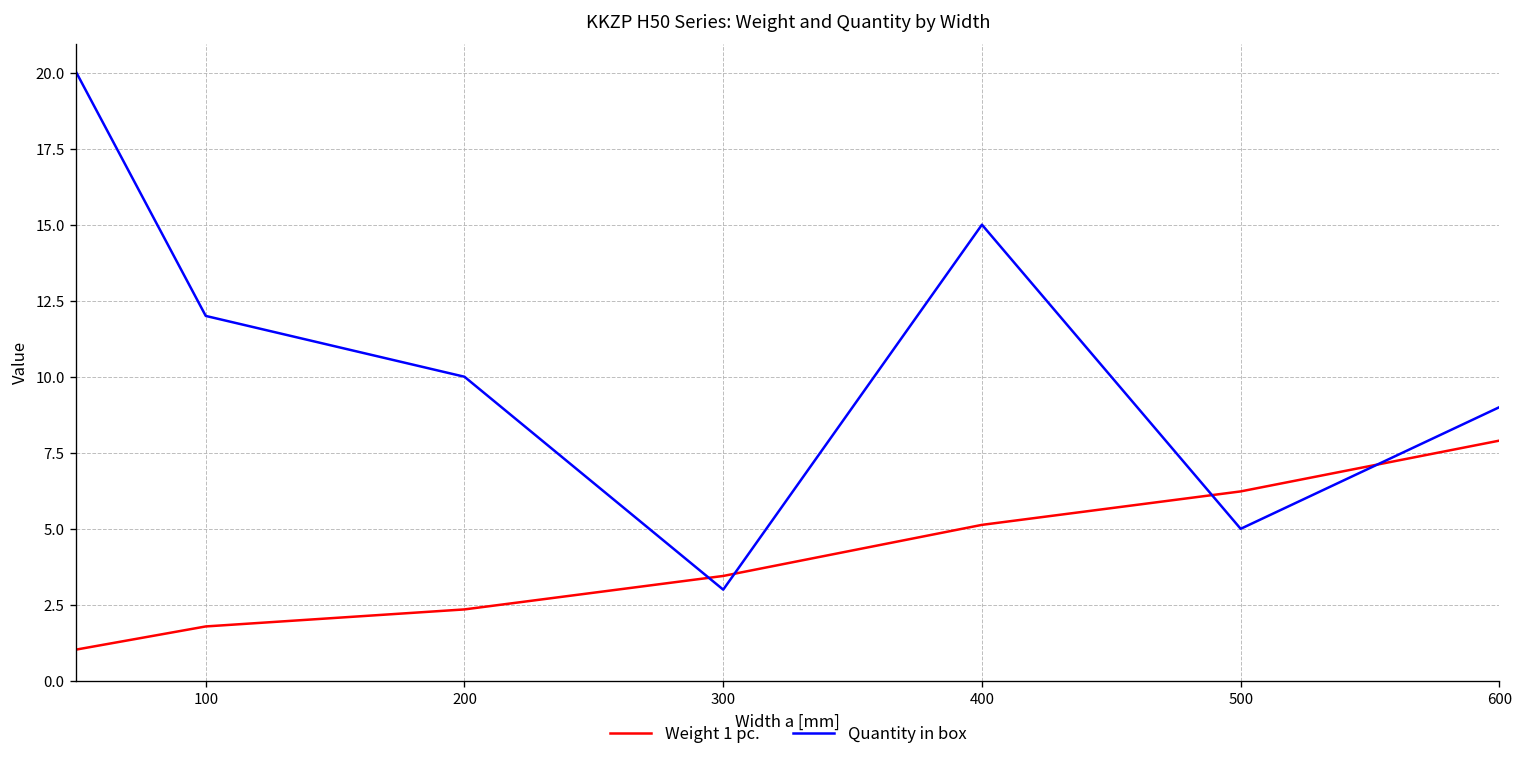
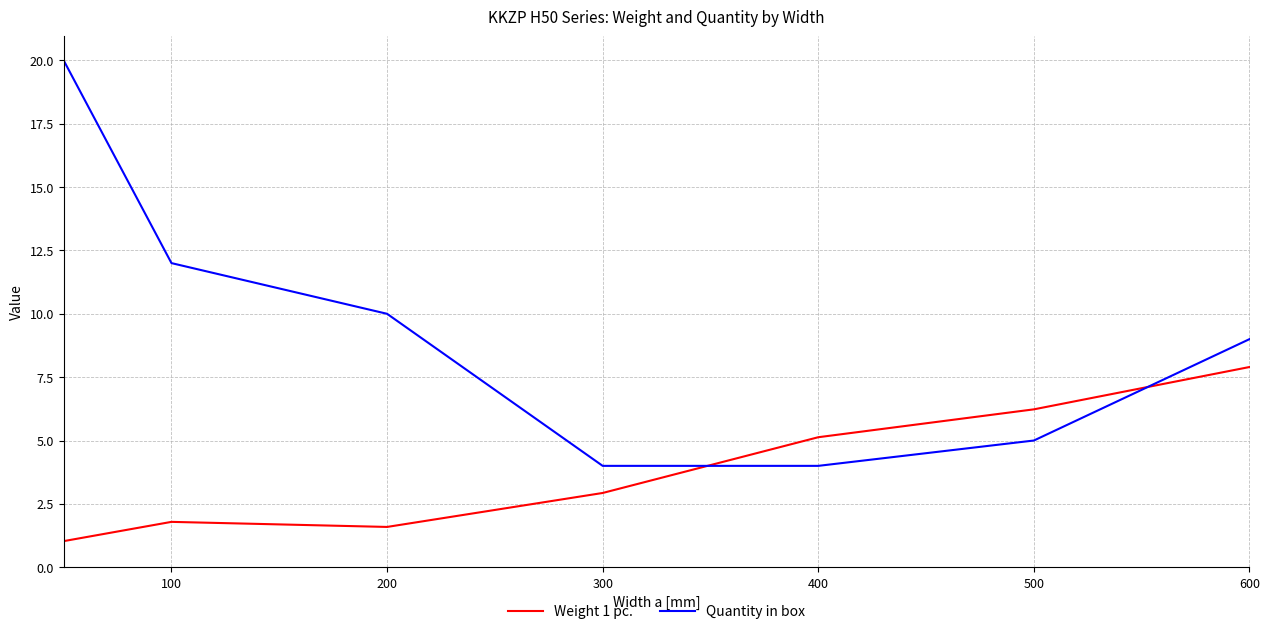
Weight 1 pc., 200: 2.4 -> 1.6
Weight 1 pc., 300: 3.5 -> 2.9
Quantity in box, 300: 3 -> 4
Quantity in box, 400: 15 -> 4
